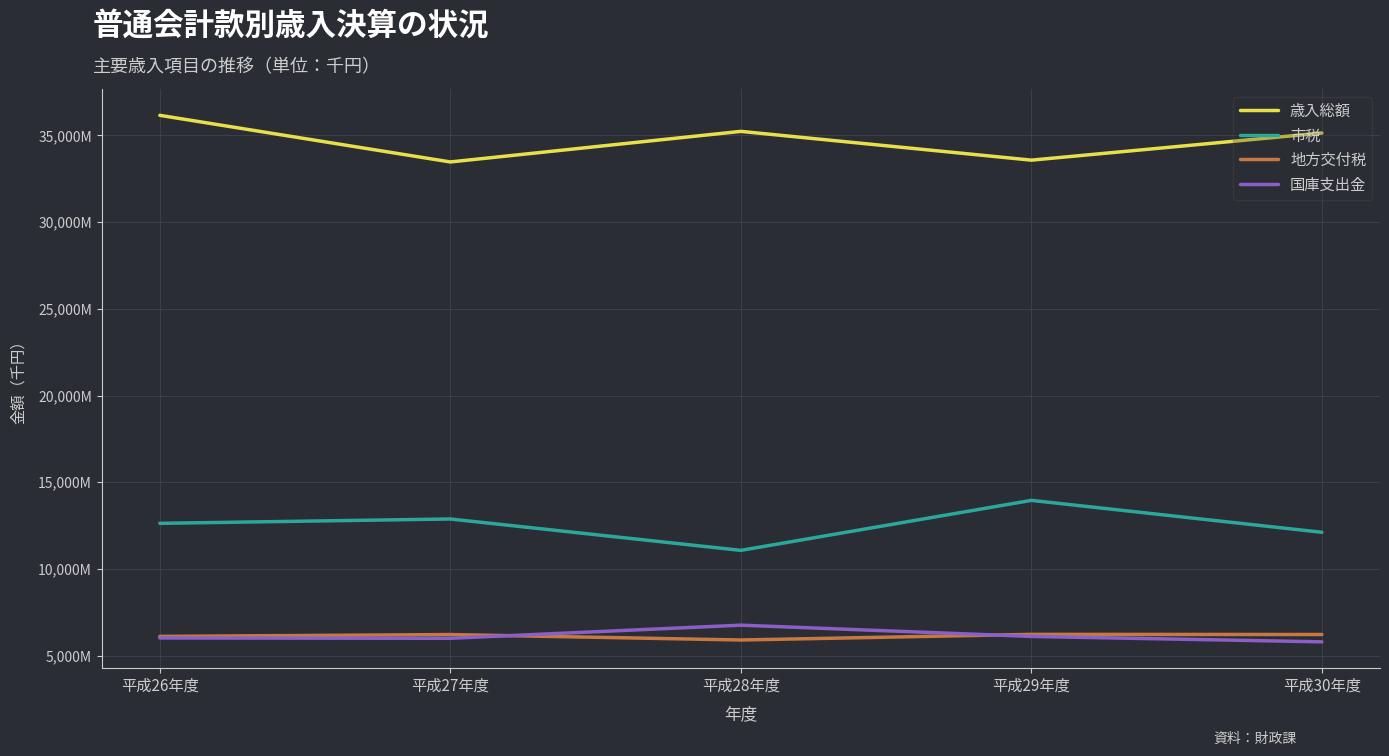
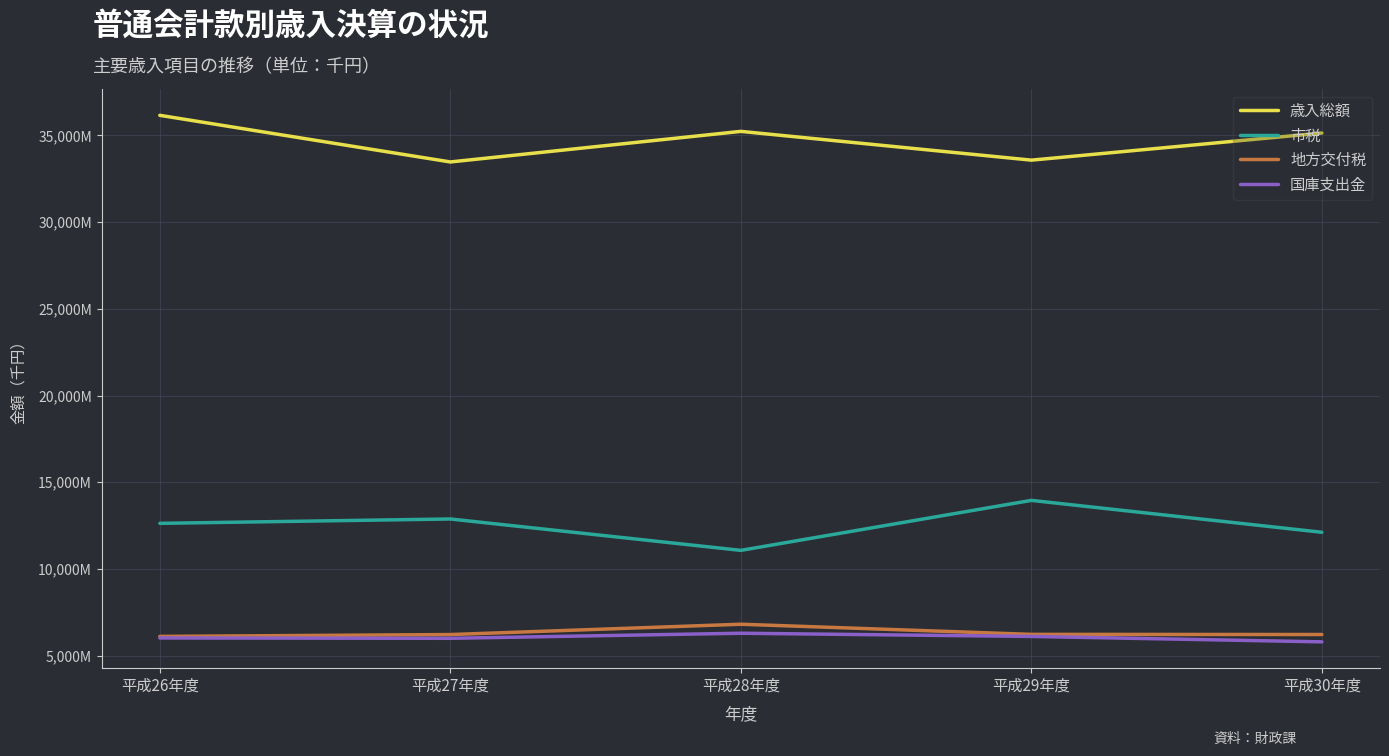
地方交付税, 平成28年度: 5,900,000,000 -> 6,800,000,000
国庫支出金, 平成28年度: 6,800,000,000 -> 6,300,000,000
